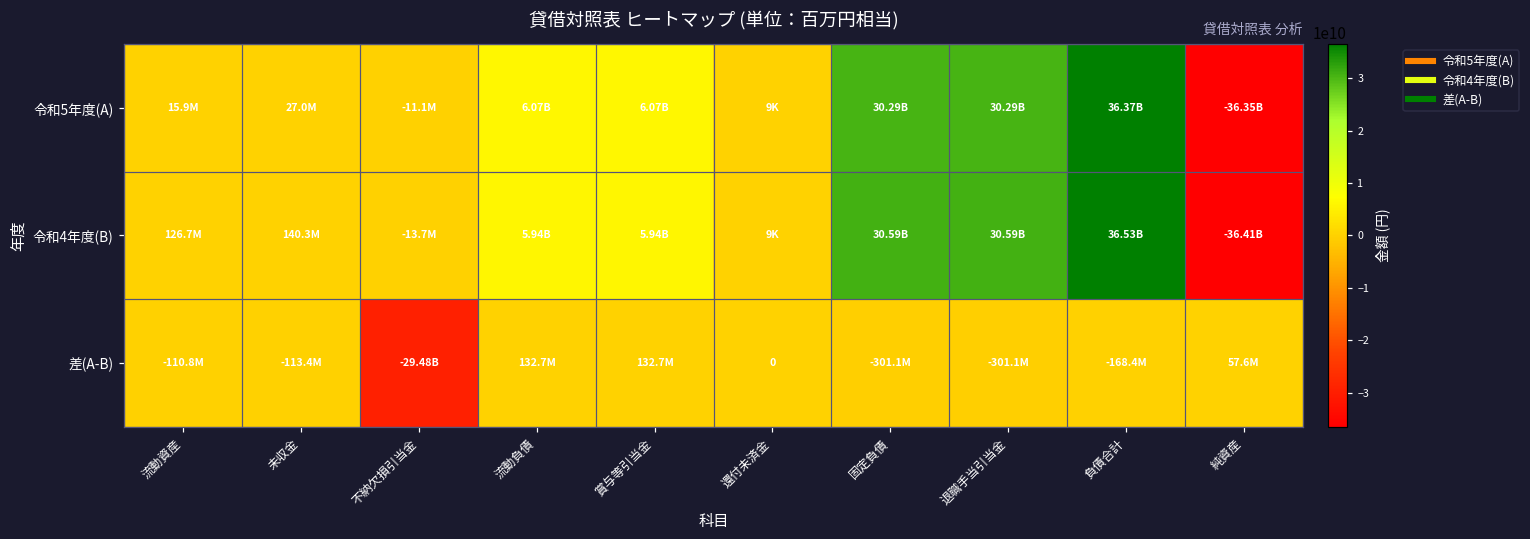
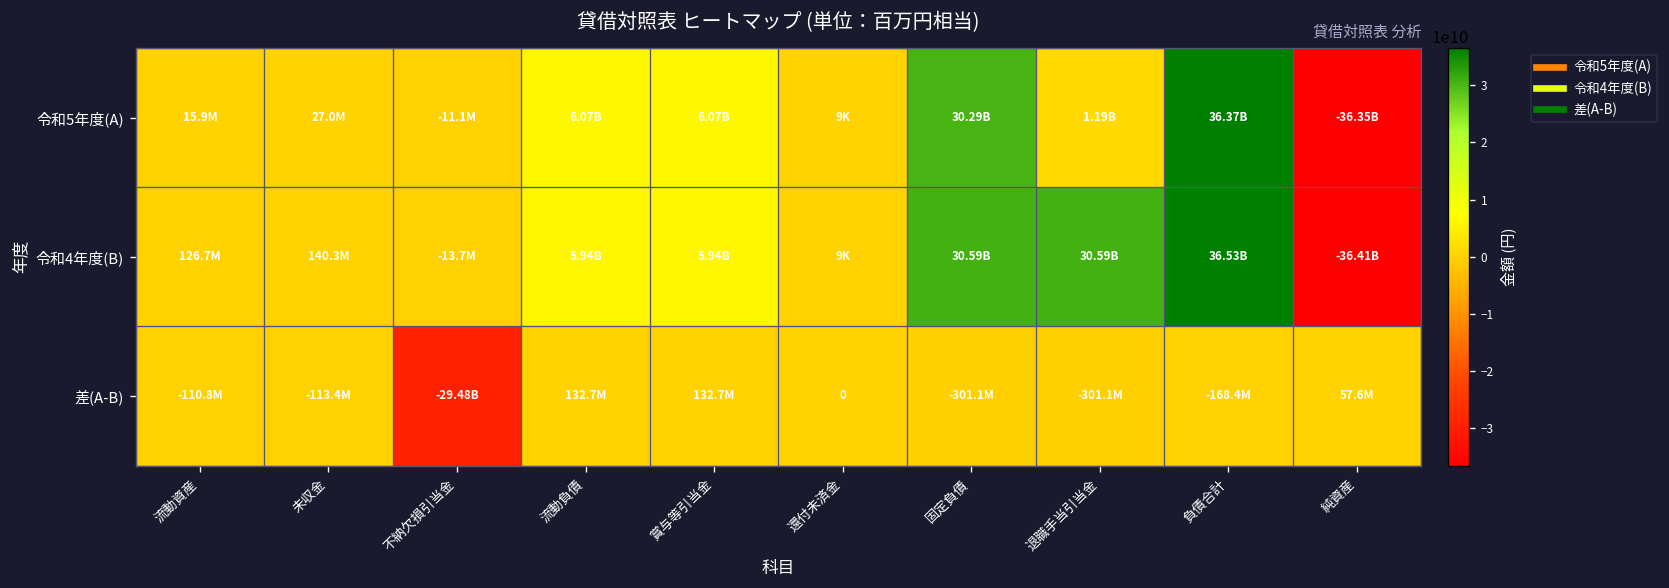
令和5年度(A), 退職手当引当金: 30.29B -> 1.19B
